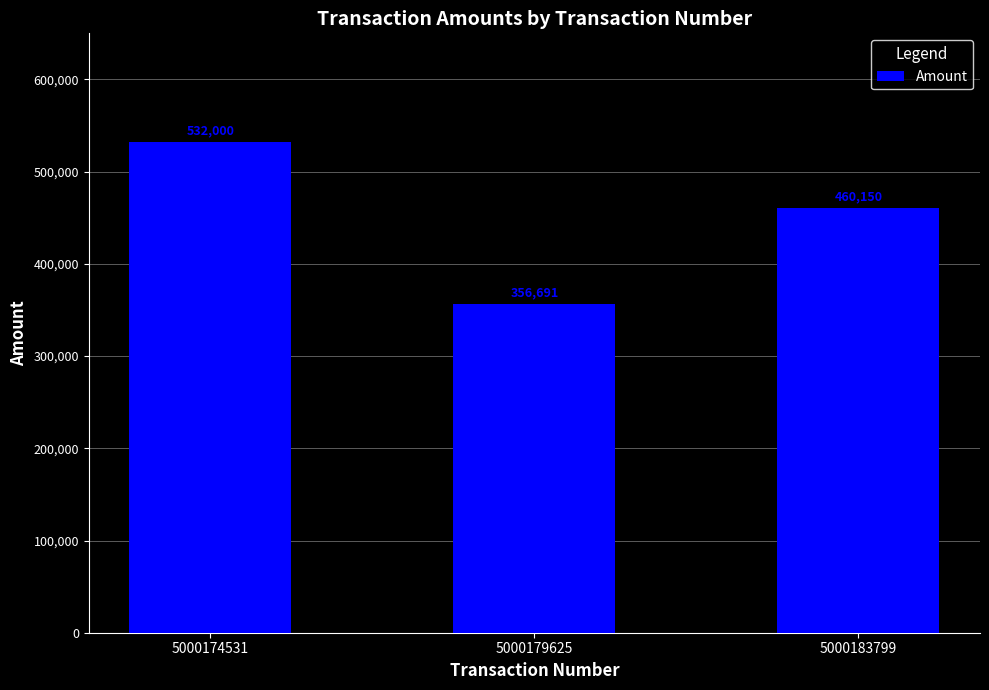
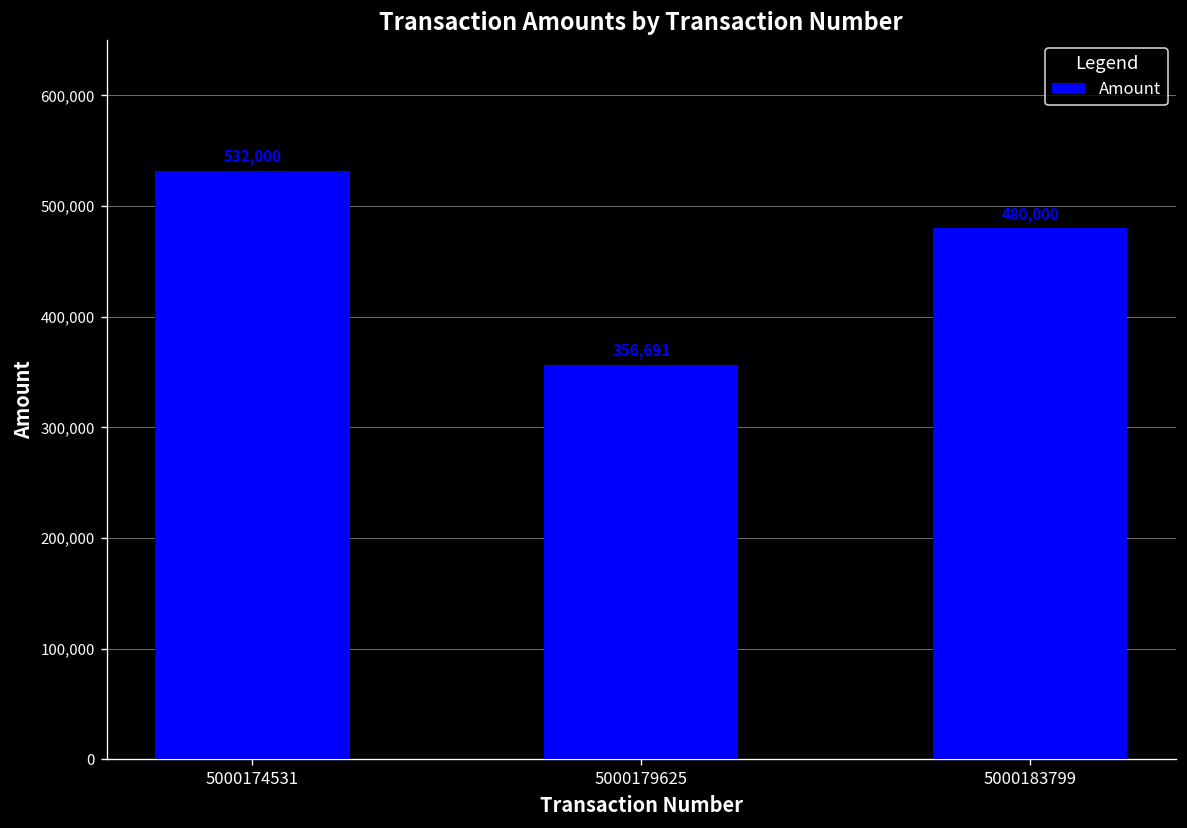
5000183799: 460,150 -> 480,000
